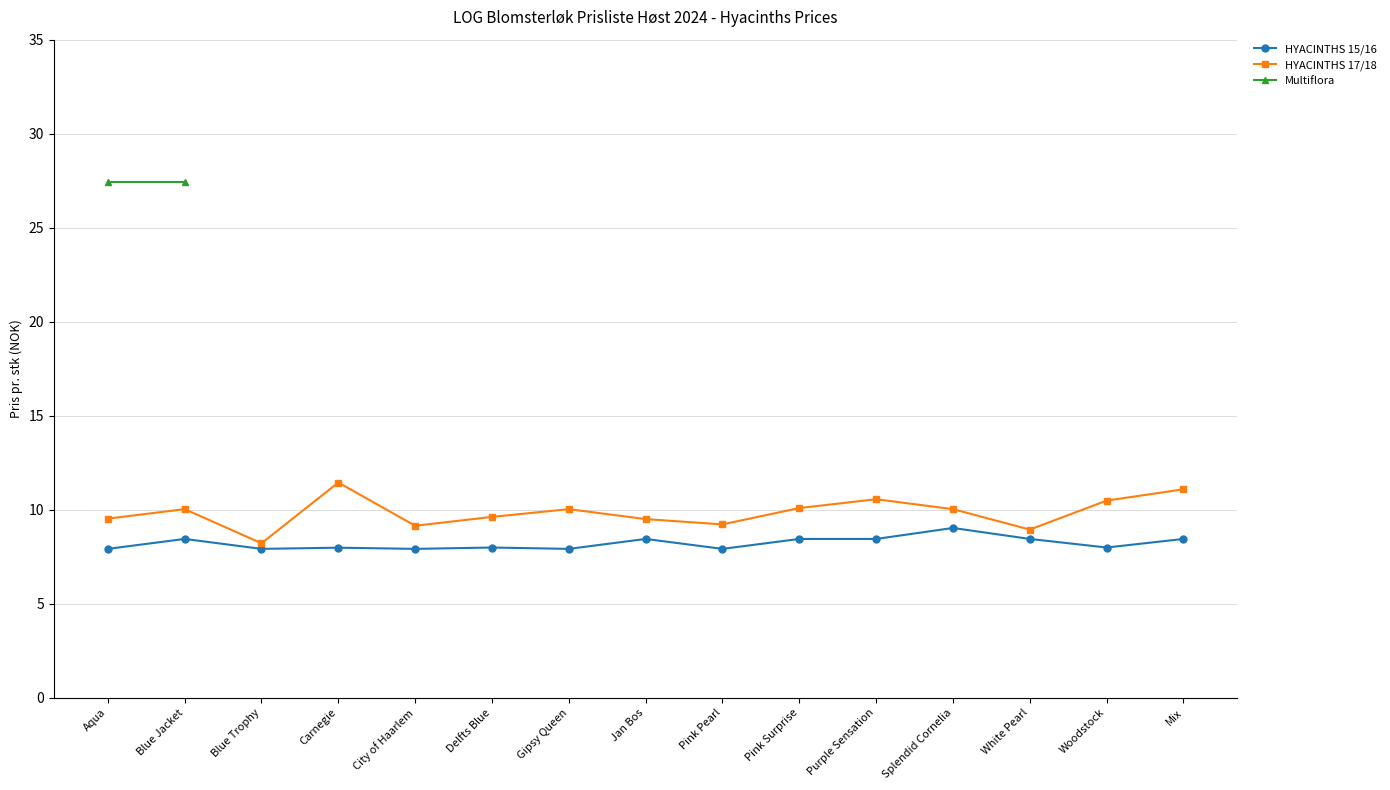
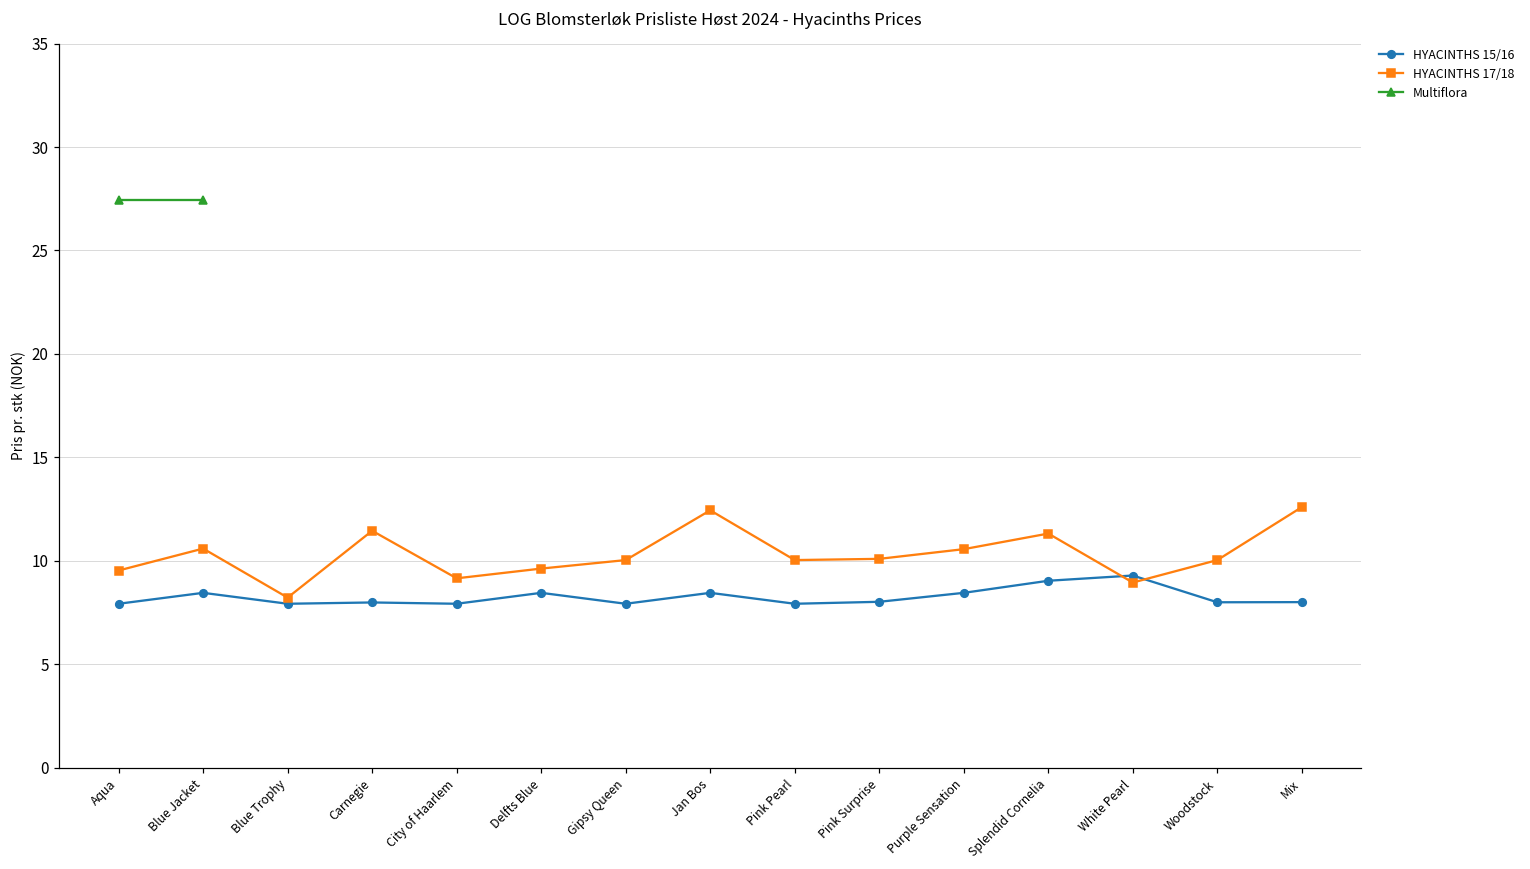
HYACINTHS 17/18, Blue Jacket: 10.0 -> 10.6
HYACINTHS 15/16, Delfts Blue: 8.0 -> 8.4
HYACINTHS 17/18, Jan Bos: 9.5 -> 12.4
HYACINTHS 17/18, Pink Pearl: 9.2 -> 10.0
HYACINTHS 15/16, Pink Surprise: 8.4 -> 8.0
HYACINTHS 17/18, Splendid Cornelia: 10.0 -> 11.3
HYACINTHS 15/16, White Pearl: 8.4 -> 9.3
HYACINTHS 17/18, Woodstock: 10.5 -> 10.0
HYACINTHS 15/16, Mix: 8.4 -> 8.0
HYACINTHS 17/18, Mix: 11.1 -> 12.6
